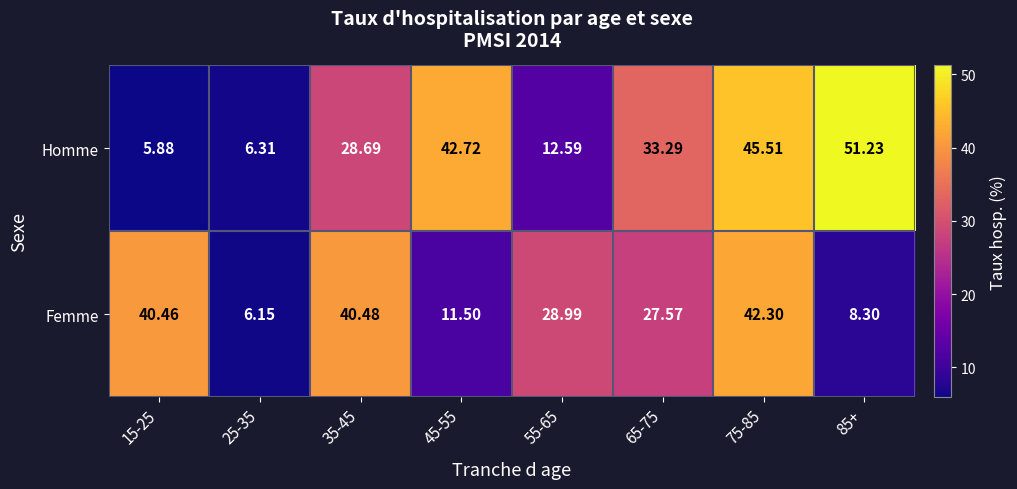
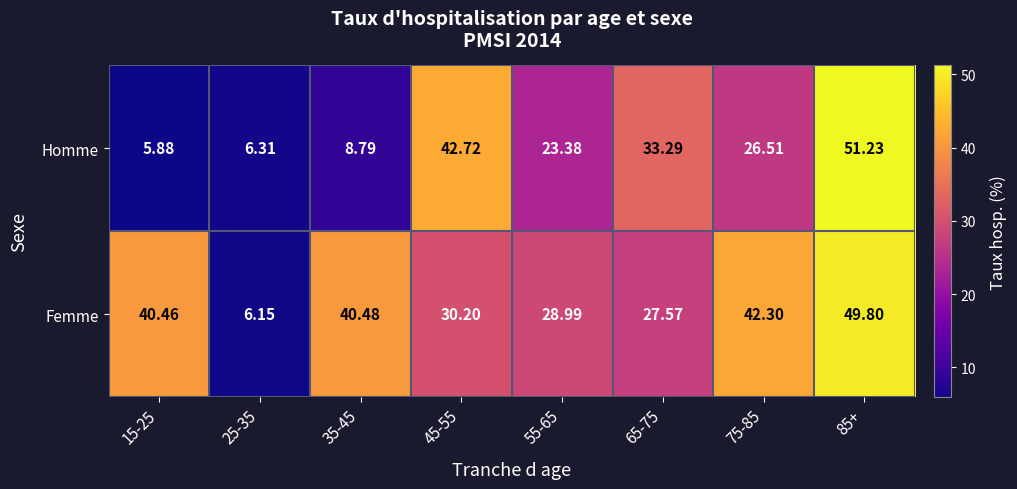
Homme, 35-45: 28.69 -> 8.79
Homme, 55-65: 12.59 -> 23.38
Homme, 75-85: 45.51 -> 26.51
Femme, 45-55: 11.50 -> 30.20
Femme, 85+: 8.30 -> 49.80
